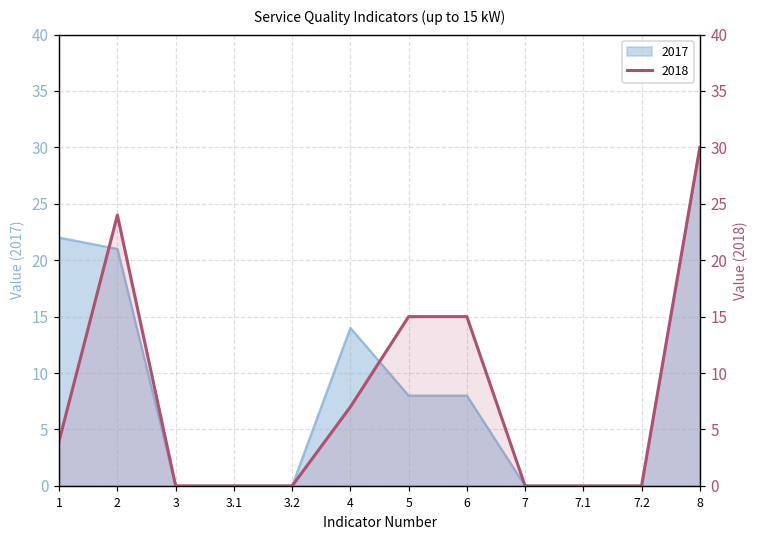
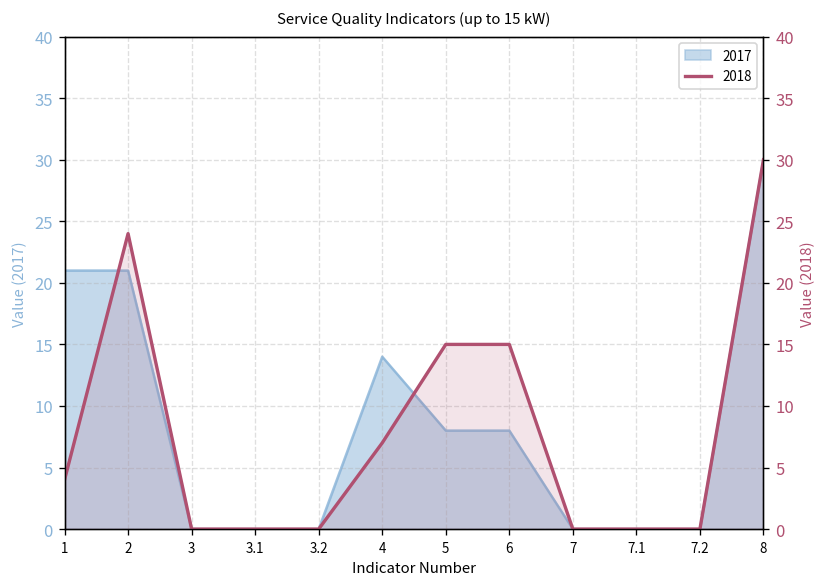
2017, 1: 22 -> 21
